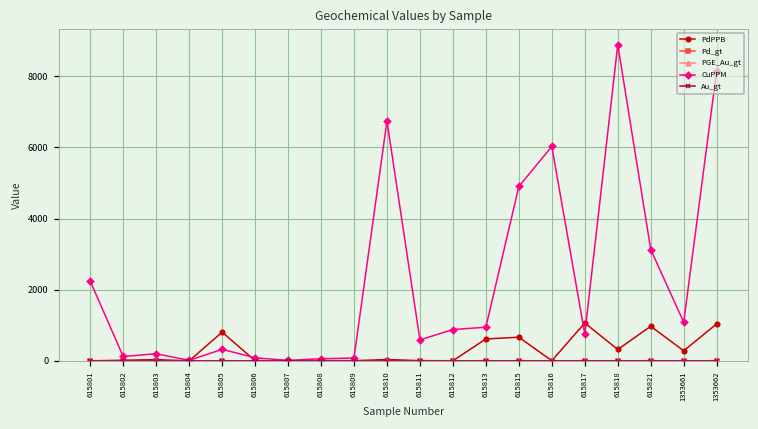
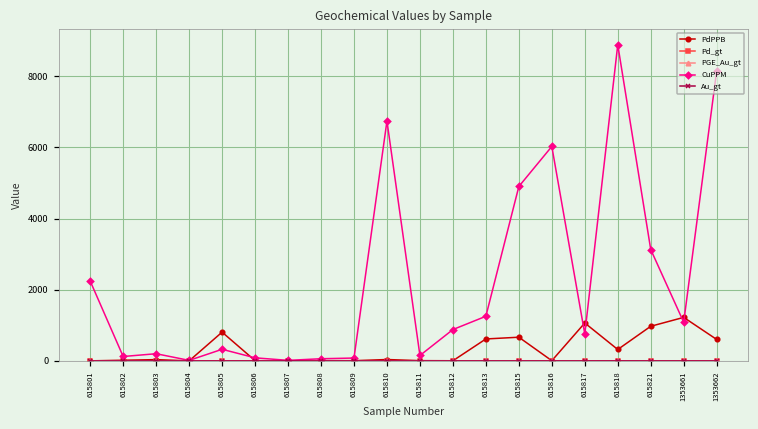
CuPPM, 615811: 600 -> 200
CuPPM, 615813: 900 -> 1300
PdPPB, 1353661: 300 -> 1200
PdPPB, 1353662: 1000 -> 600
